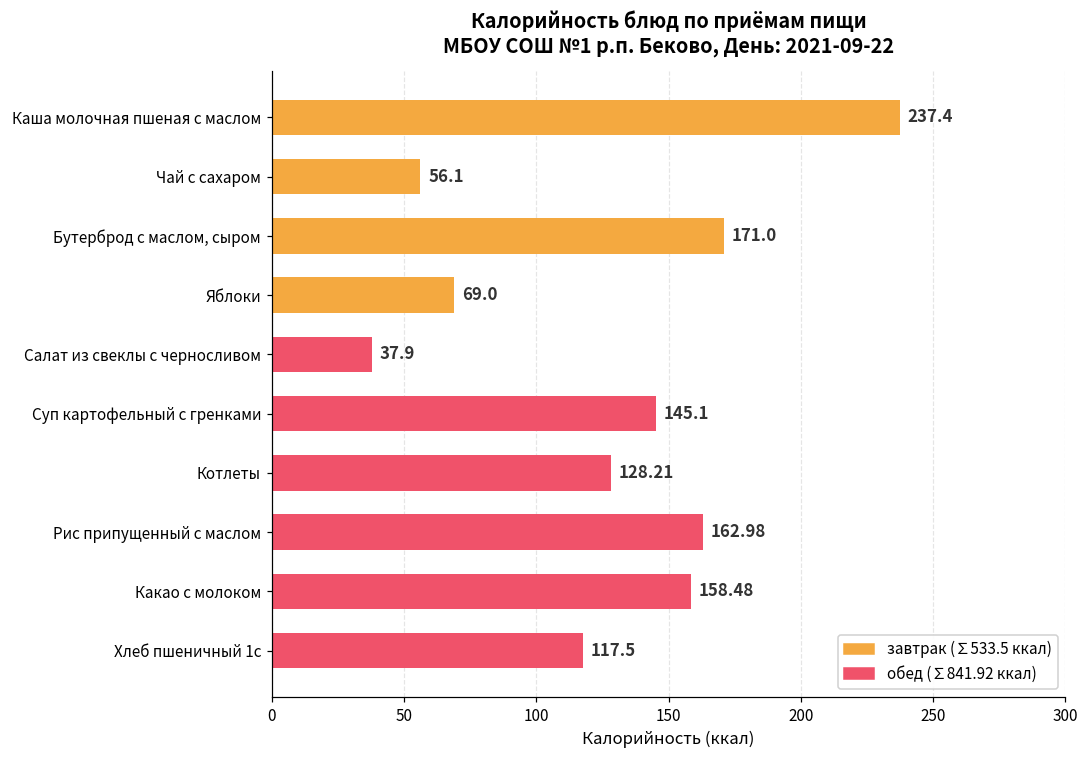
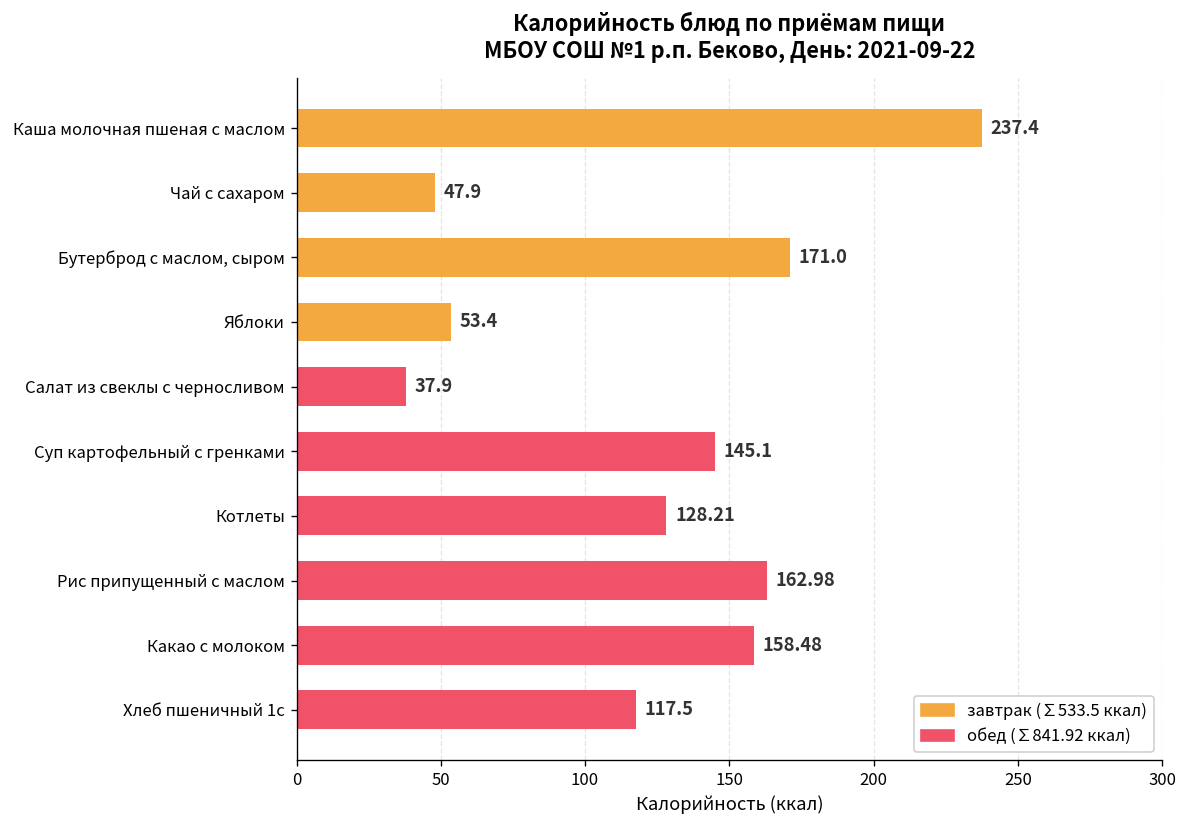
Чай с сахаром: 56.1 -> 47.9
Яблоки: 69.0 -> 53.4
